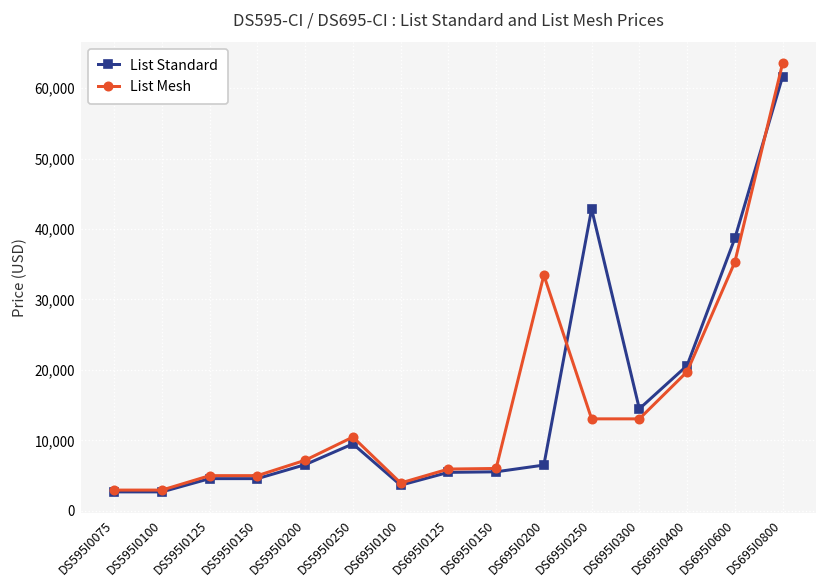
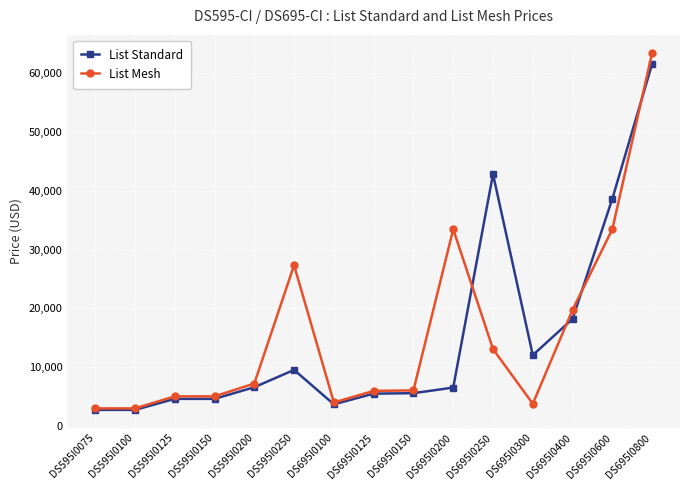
List Mesh, DS595I0250: 10,000 -> 27,000
List Standard, DS695I0300: 14,000 -> 12,000
List Mesh, DS695I0300: 13,000 -> 4,000
List Standard, DS695I0400: 21,000 -> 18,000
List Mesh, DS695I0600: 35,000 -> 33,000
